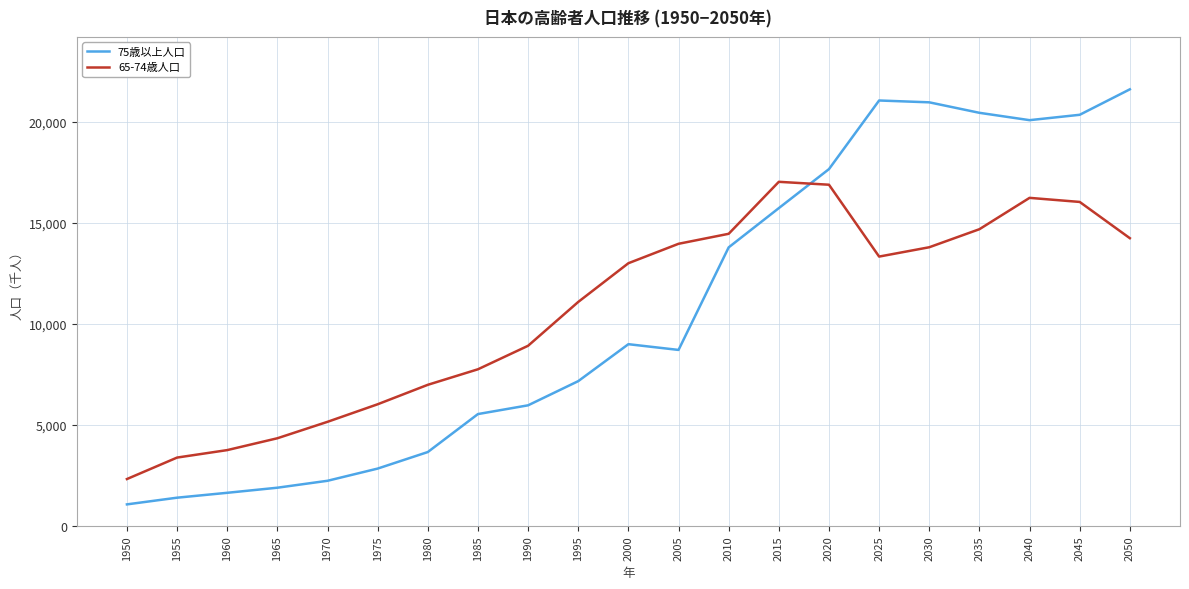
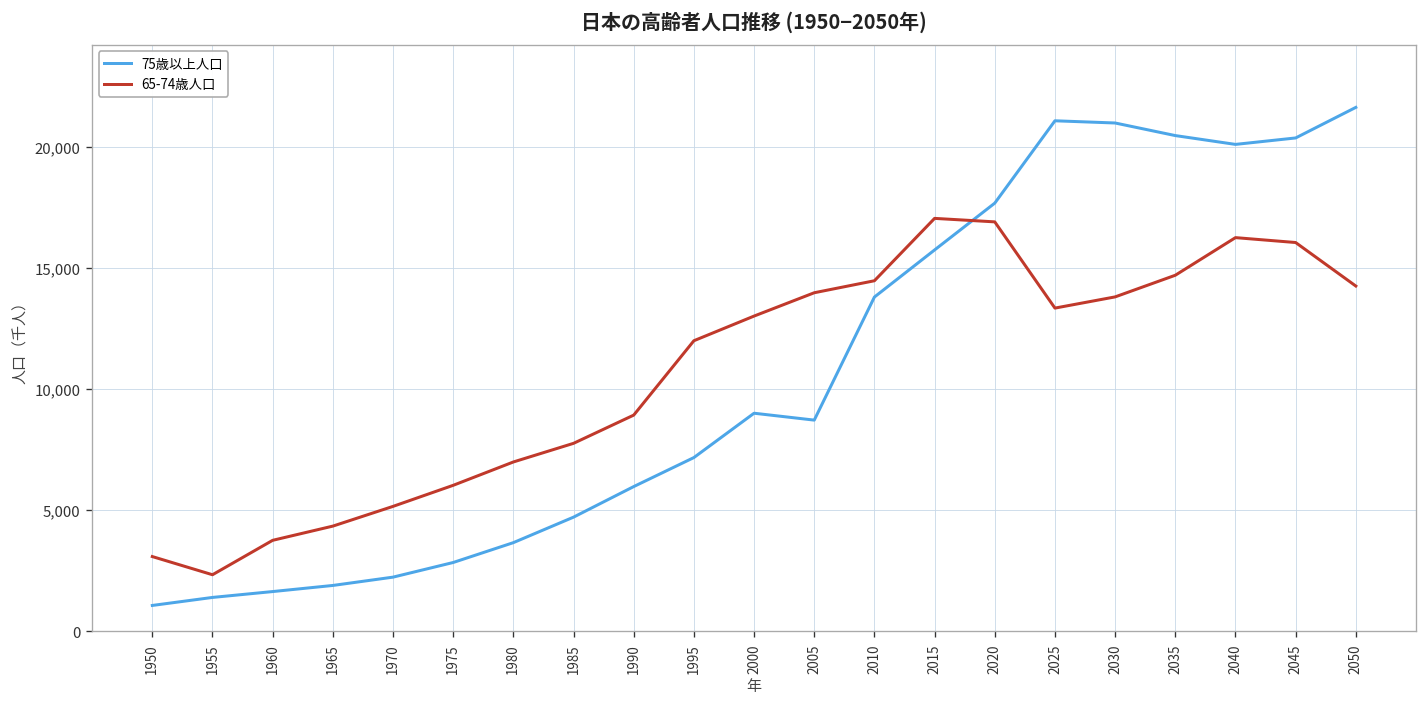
65-74歳人口, 1950: 2,300 -> 3,100
65-74歳人口, 1955: 3,400 -> 2,300
75歳以上人口, 1985: 5,500 -> 4,700
65-74歳人口, 1995: 11,100 -> 12,000
